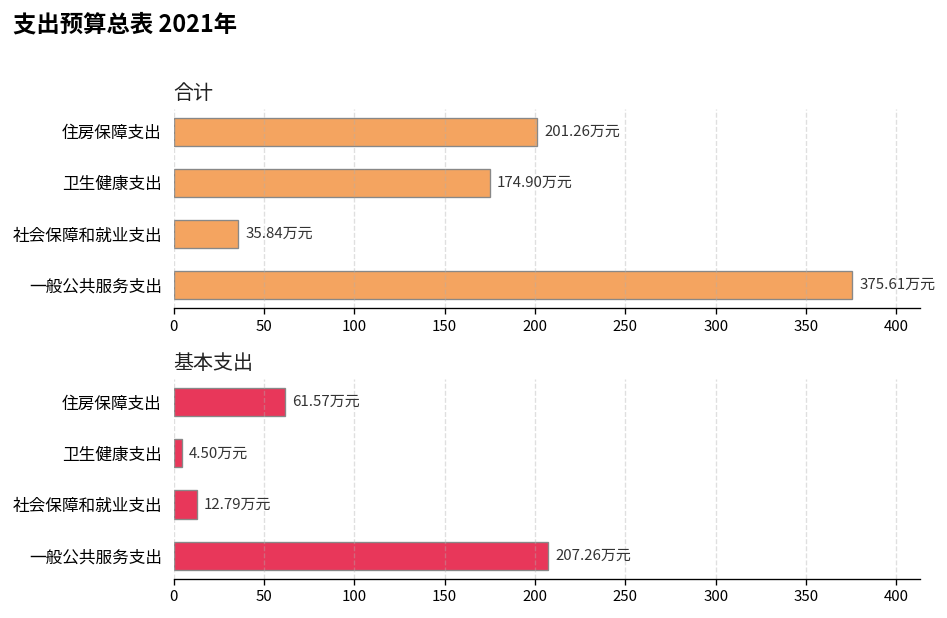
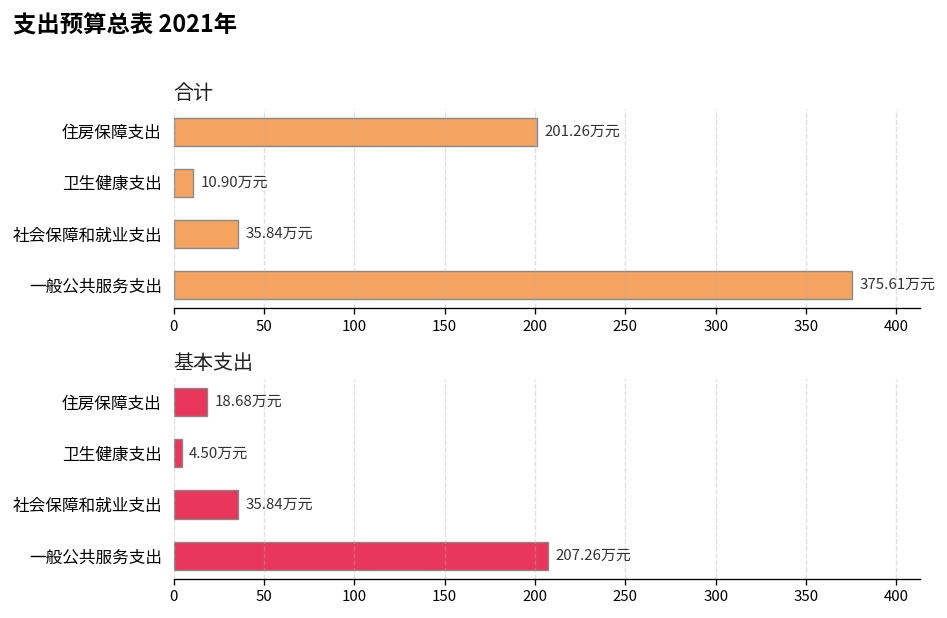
合计, 卫生健康支出: 174.90 -> 10.90
基本支出, 住房保障支出: 61.57 -> 18.68
基本支出, 社会保障和就业支出: 12.79 -> 35.84
